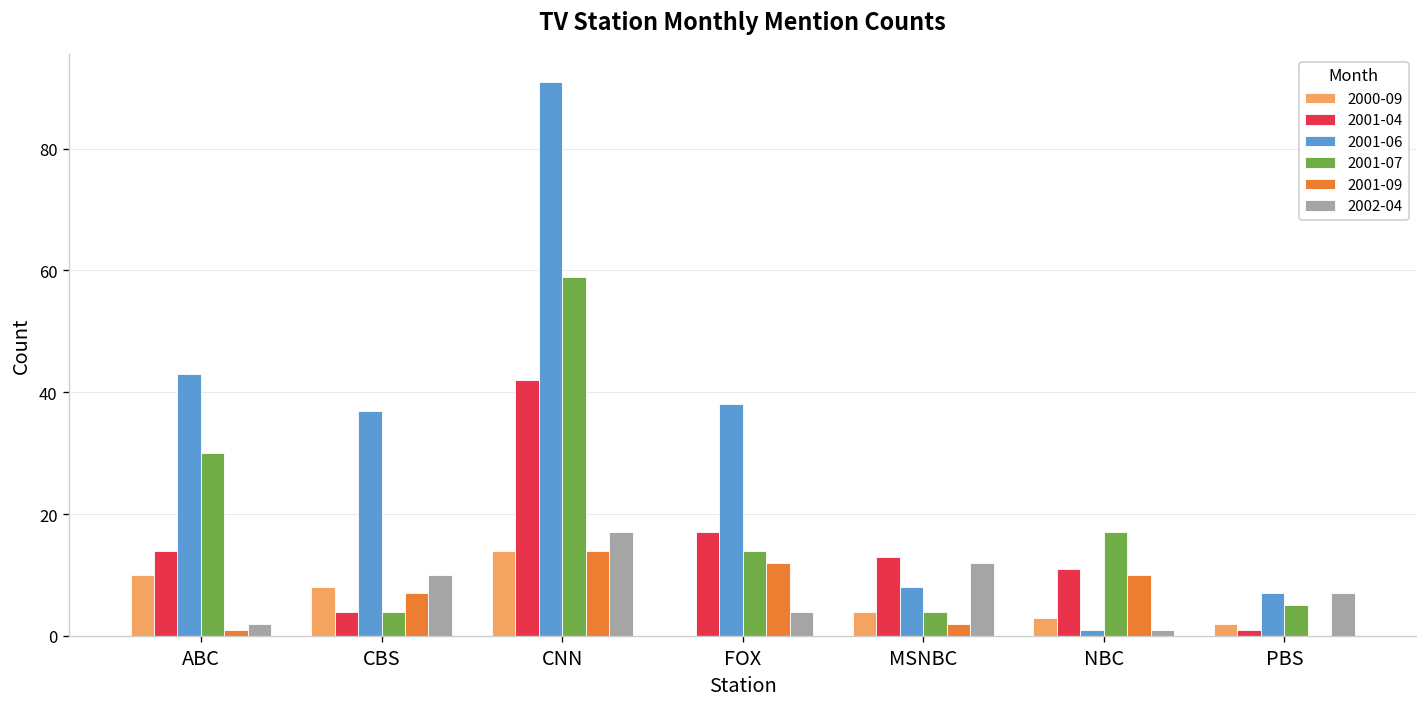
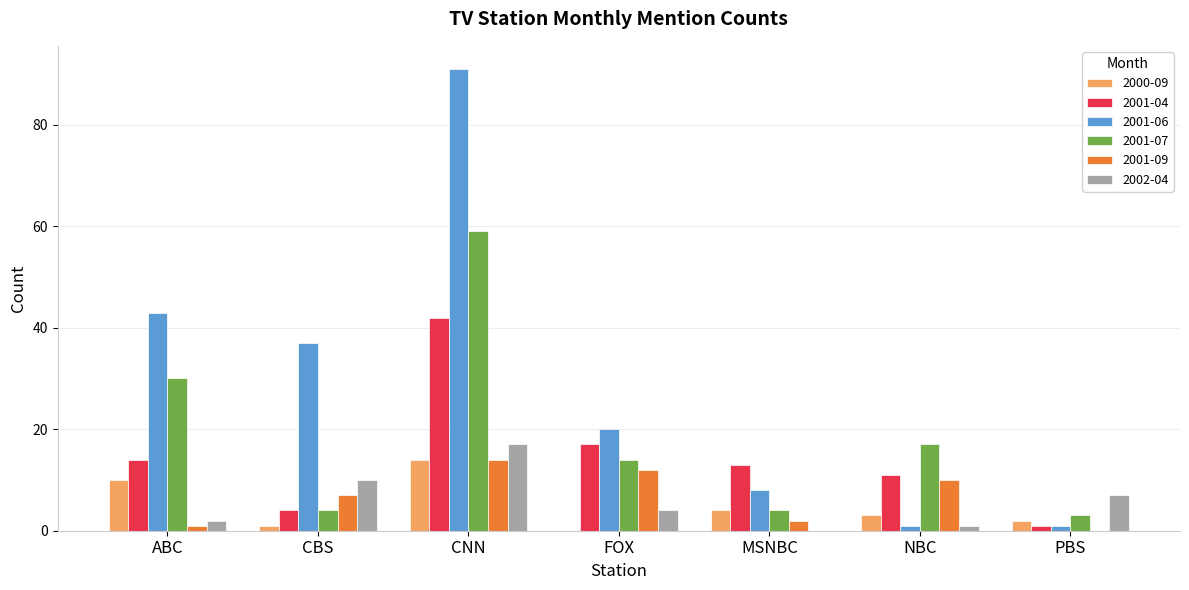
2000-09, CBS: 8 -> 1
2001-06, FOX: 38 -> 20
2002-04, MSNBC: 12 -> 0
2001-06, PBS: 7 -> 1
2001-07, PBS: 5 -> 3
